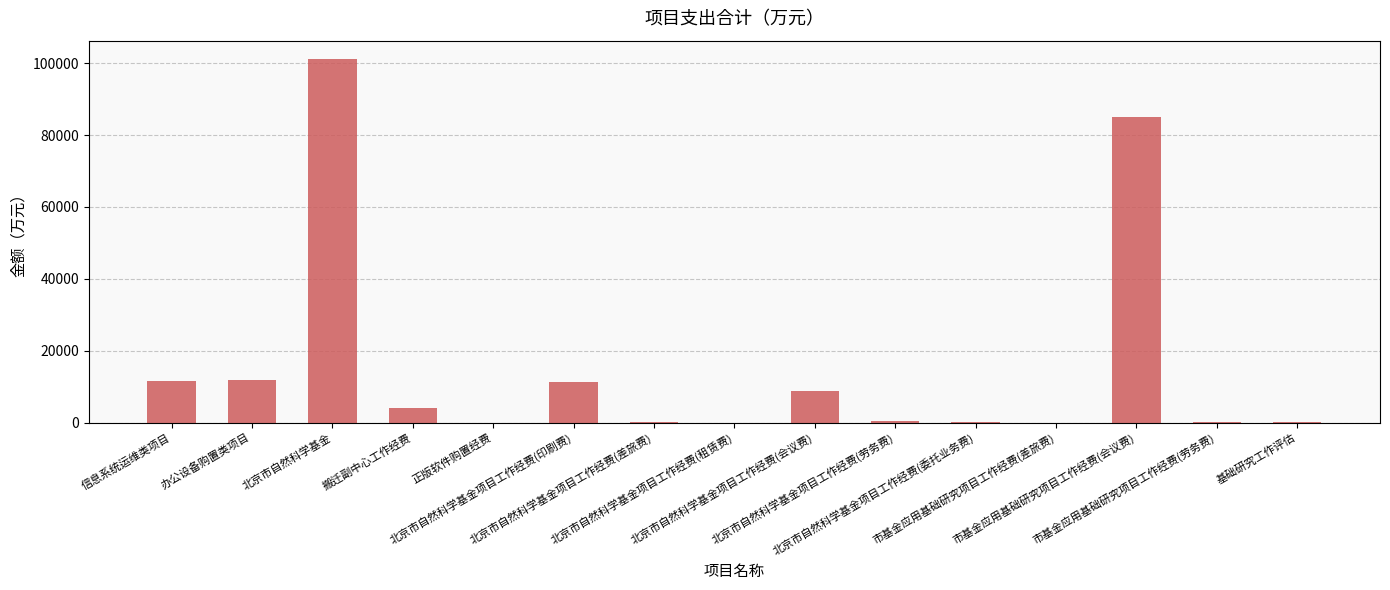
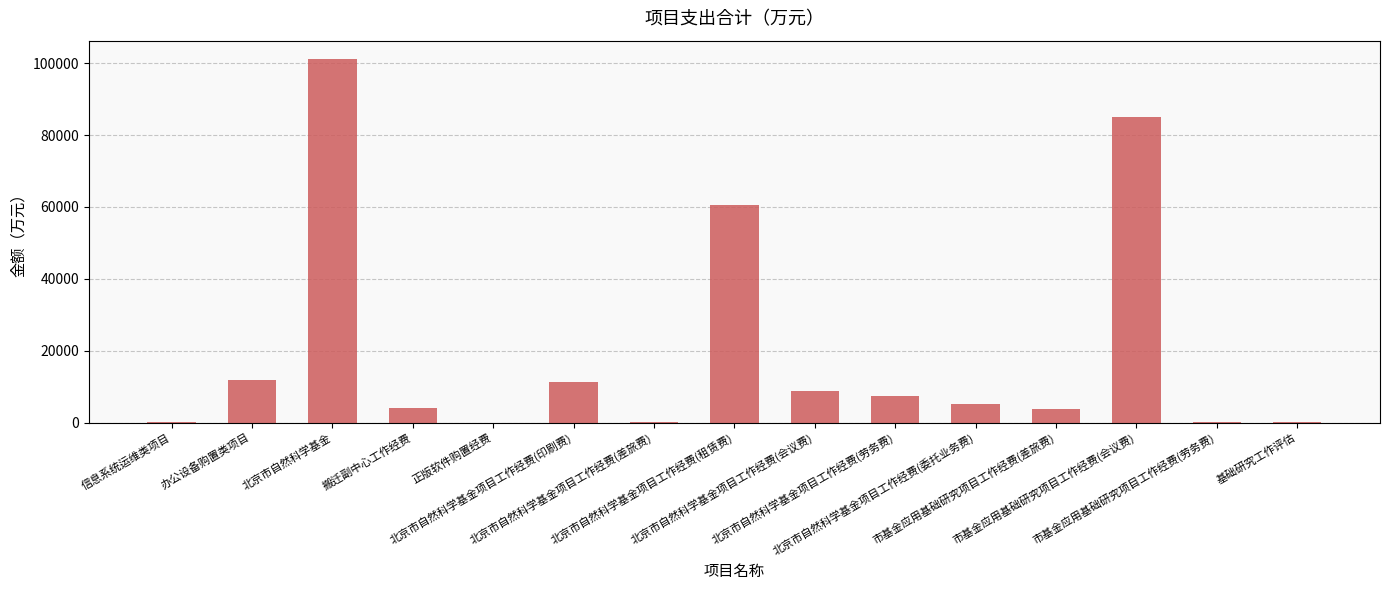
信息系统运维类项目: 11000 -> 0
北京市自然科学基金项目工作经费(租赁费): 0 -> 60000
北京市自然科学基金项目工作经费(劳务费): 1000 -> 7000
北京市自然科学基金项目工作经费(委托业务费): 0 -> 5000
市基金应用基础研究项目工作经费(差旅费): 0 -> 4000
